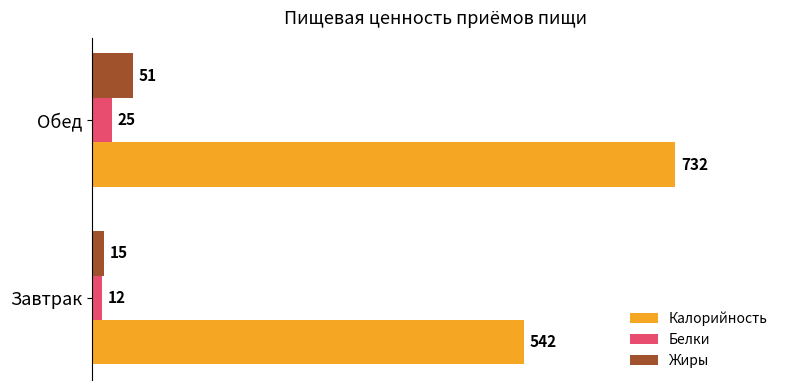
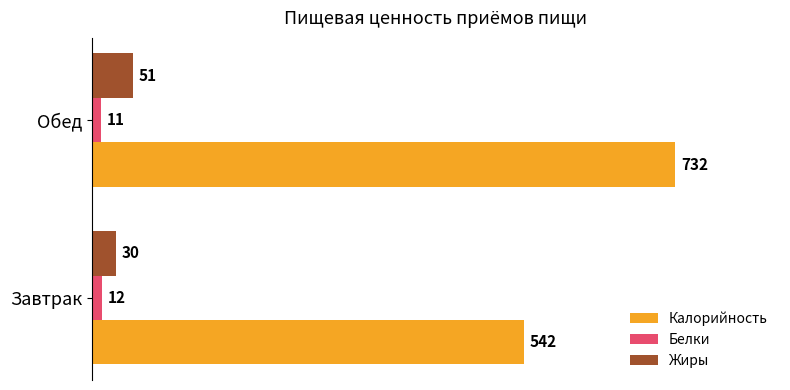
Белки, Обед: 25 -> 11
Жиры, Завтрак: 15 -> 30
